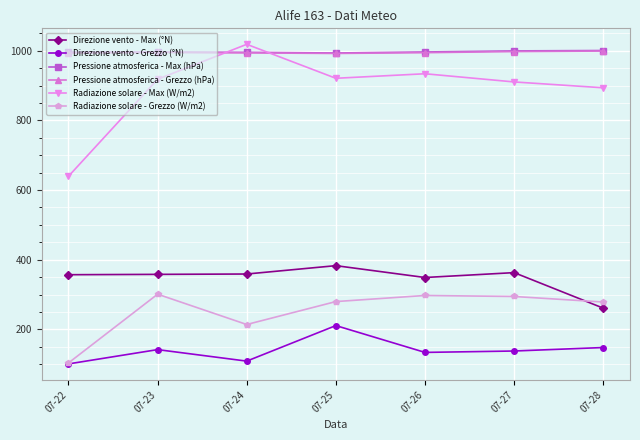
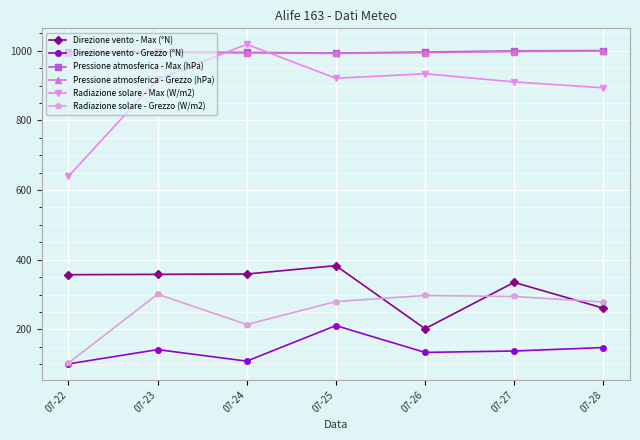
Direzione vento - Max (°N), 07-26: 350 -> 200
Direzione vento - Max (°N), 07-27: 360 -> 340
